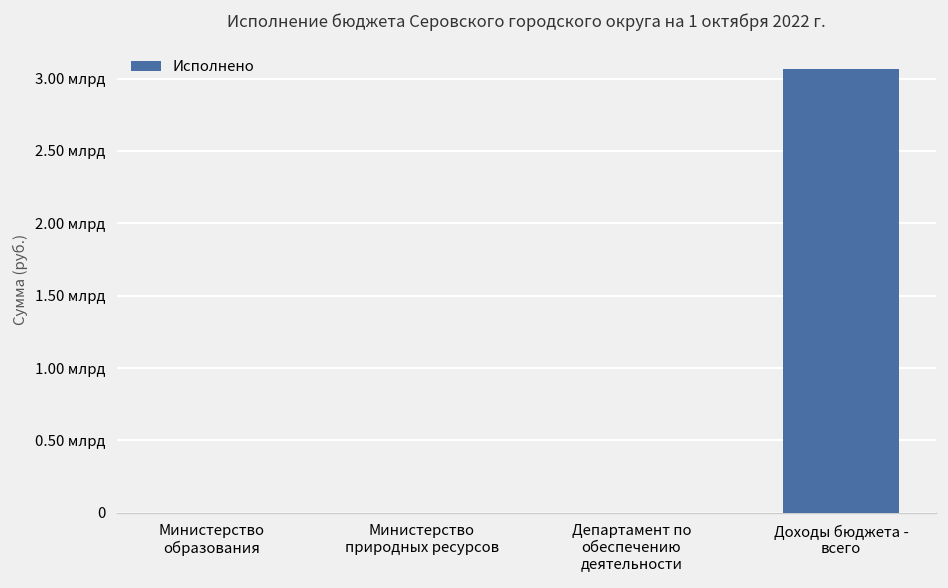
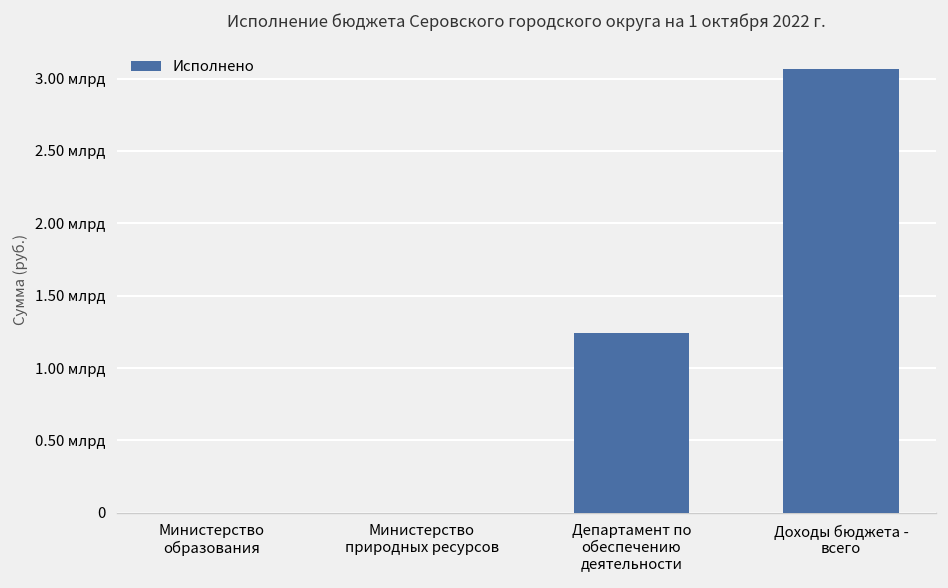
Департамент по обеспечению деятельности: 0.00 млрд -> 1.24 млрд
